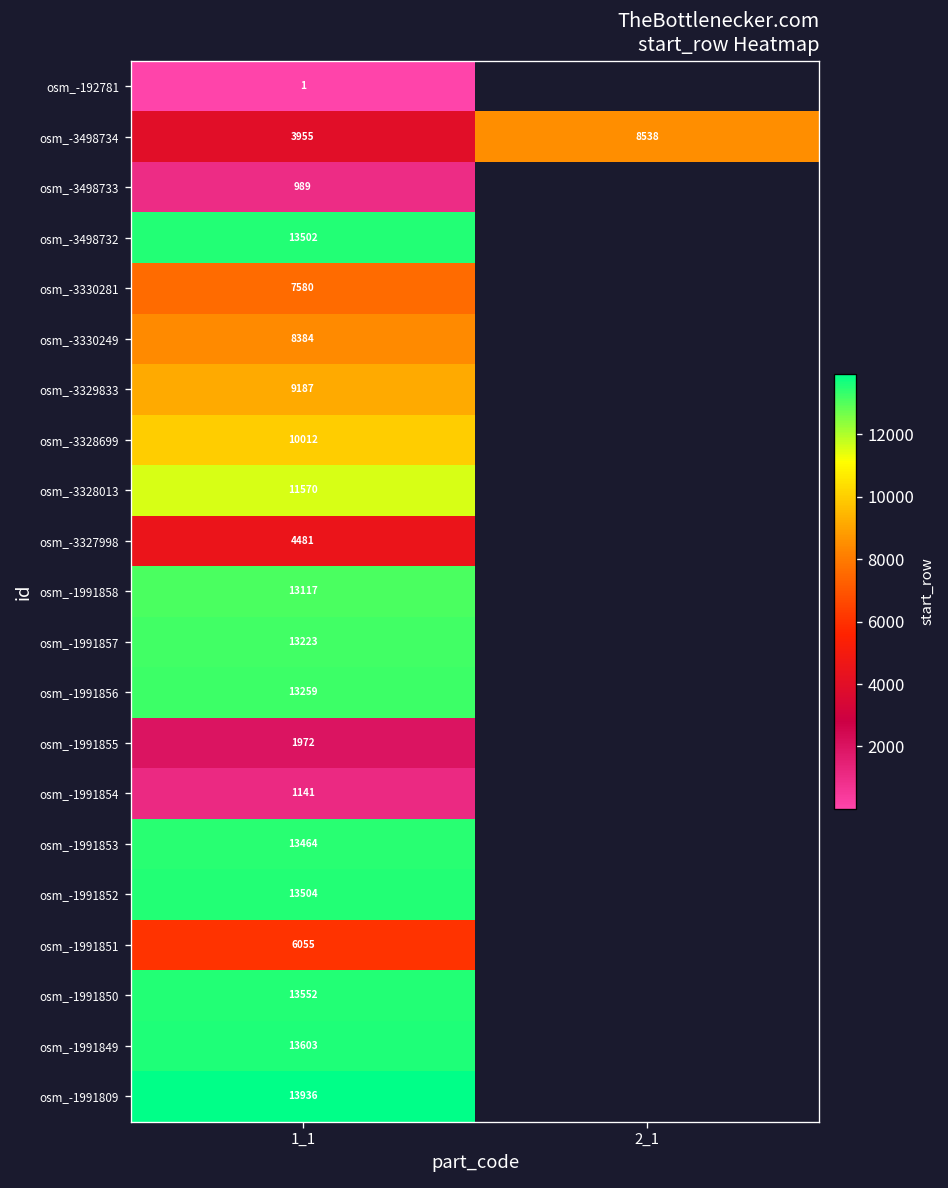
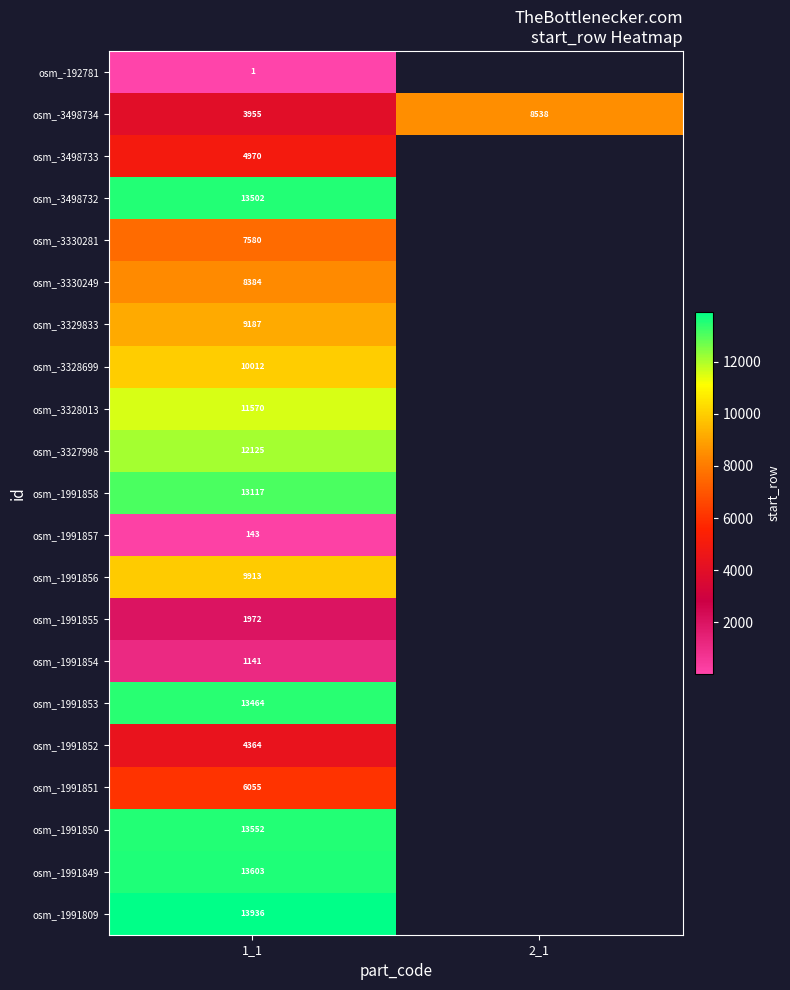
osm_-3498733, 1_1: 989 -> 4970
osm_-3327998, 1_1: 4481 -> 12125
osm_-1991857, 1_1: 13223 -> 143
osm_-1991856, 1_1: 13259 -> 9913
osm_-1991852, 1_1: 13504 -> 4364
